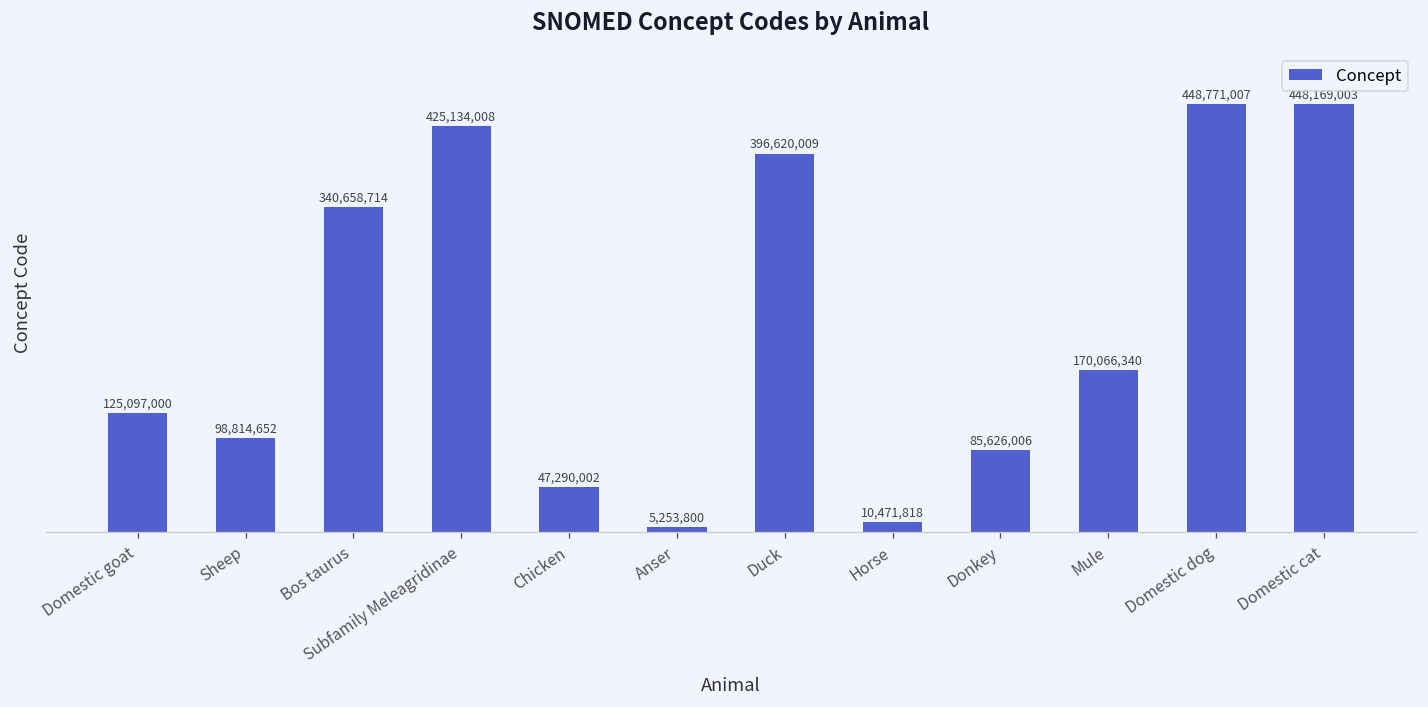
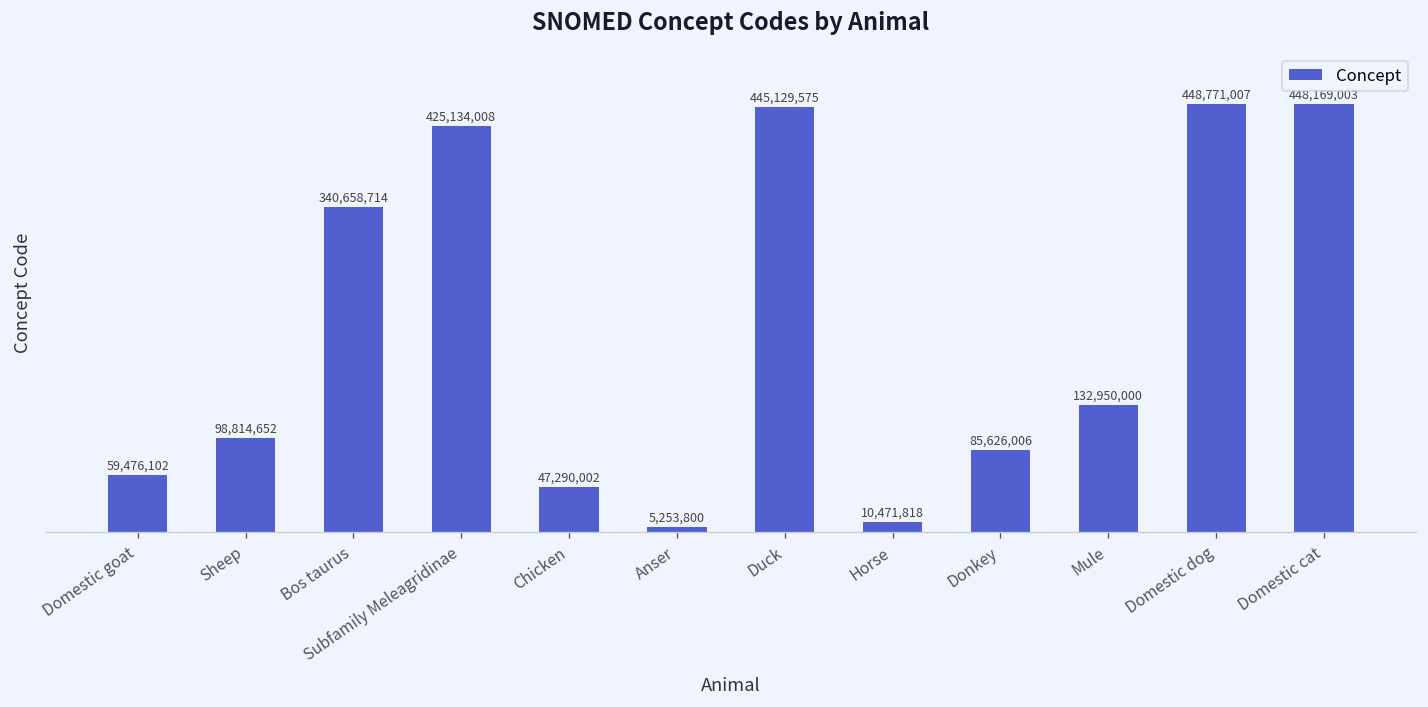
Domestic goat: 125,097,000 -> 59,476,102
Duck: 396,620,009 -> 445,129,575
Mule: 170,066,340 -> 132,950,000
